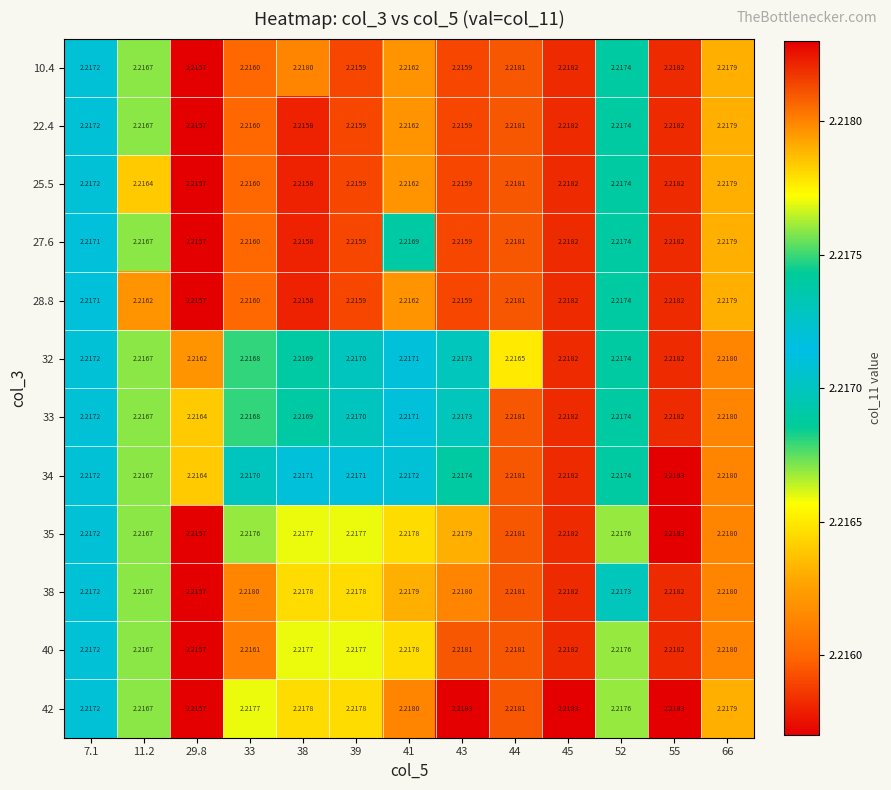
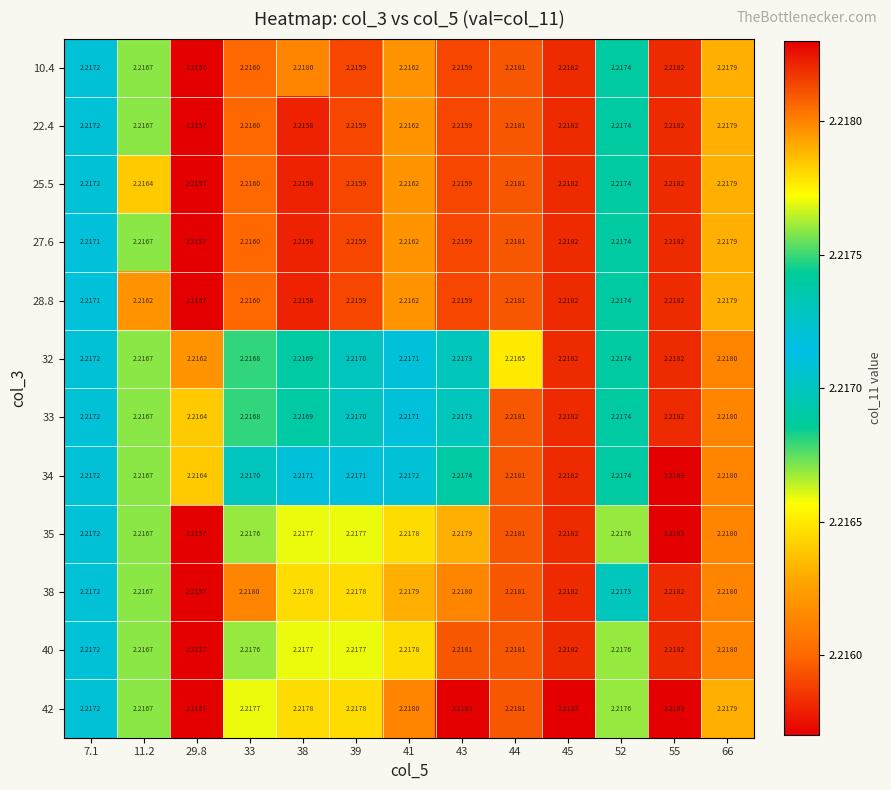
27.6, 41: 2.2169 -> 2.2162
40, 33: 2.2161 -> 2.2176
